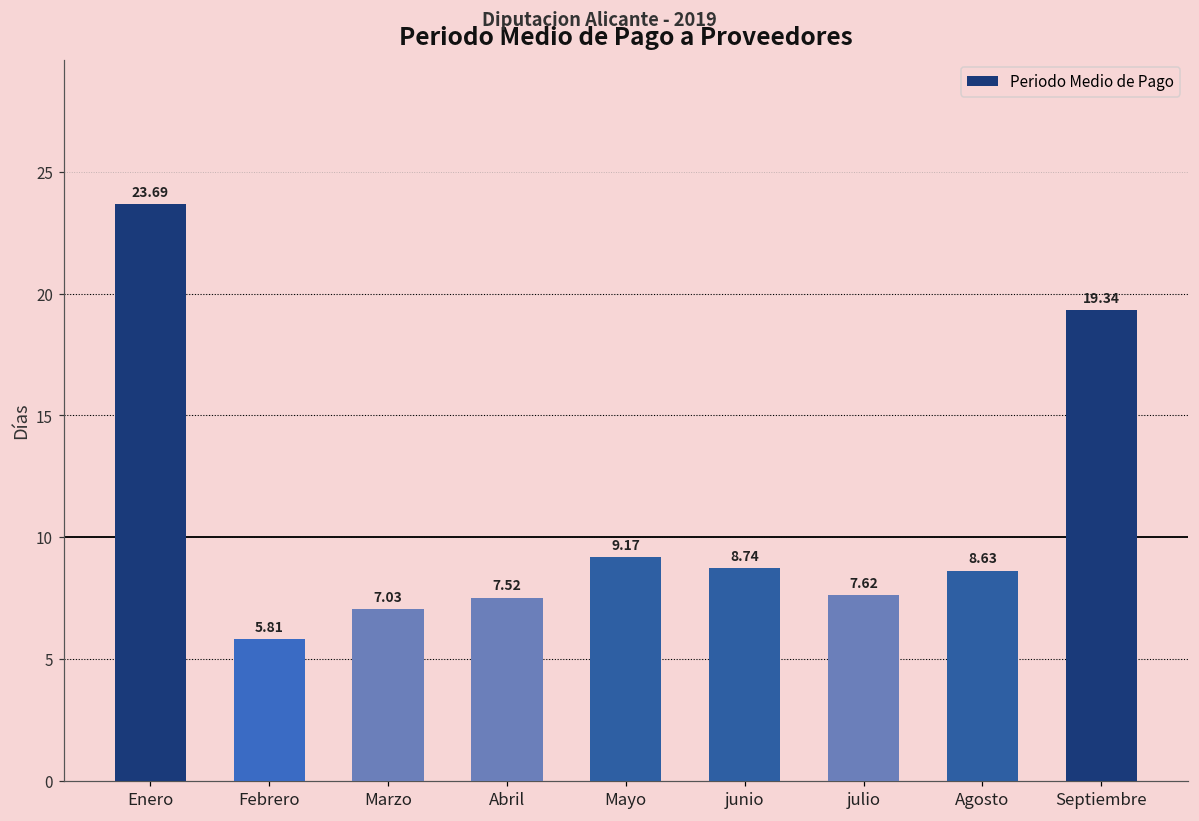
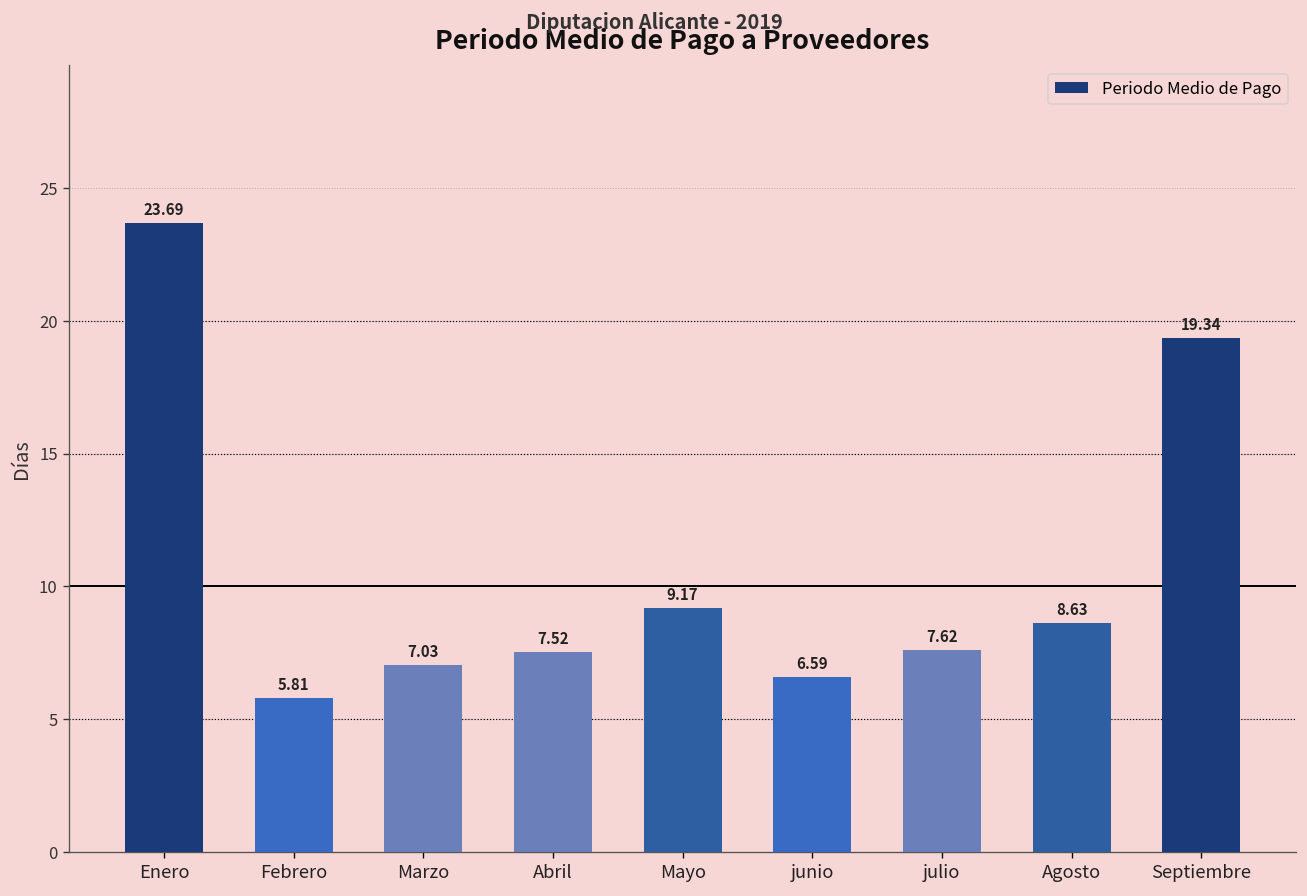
junio: 8.74 -> 6.59
